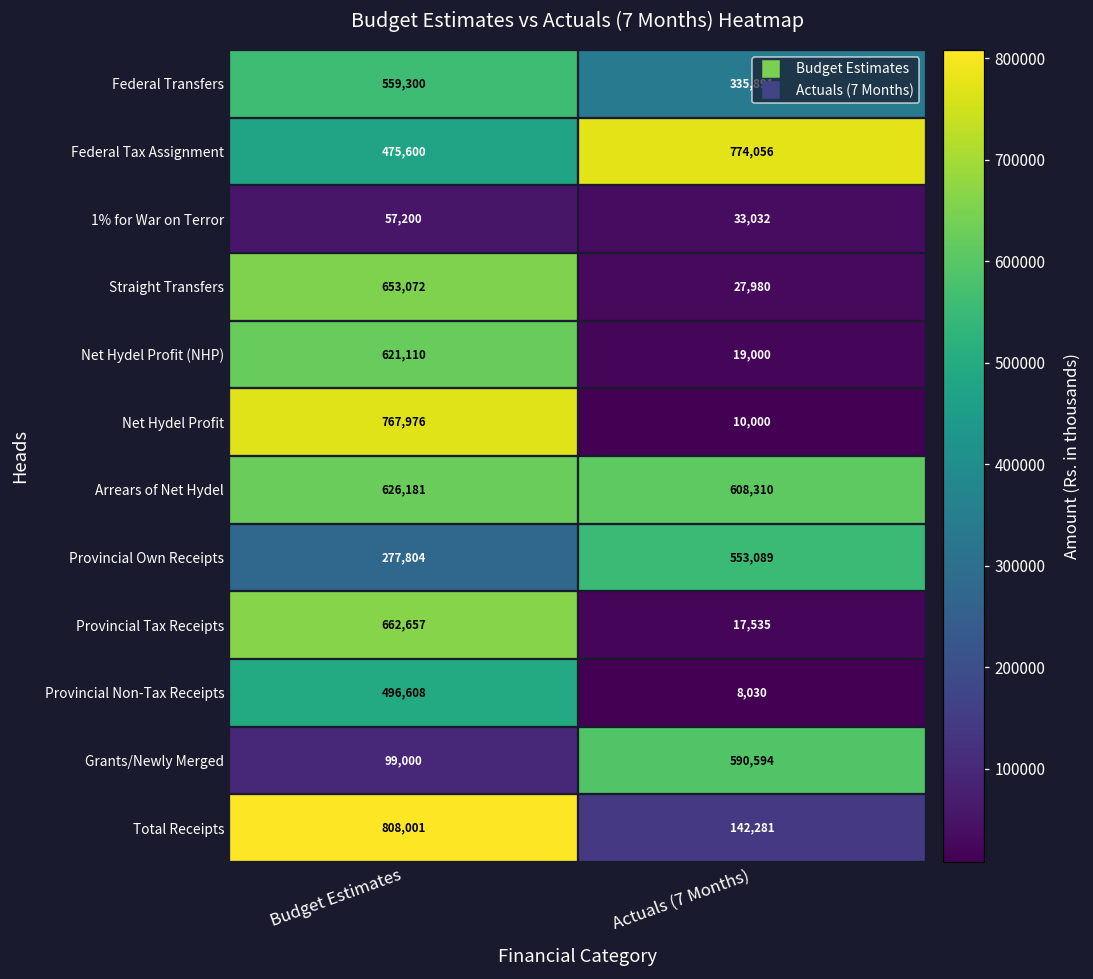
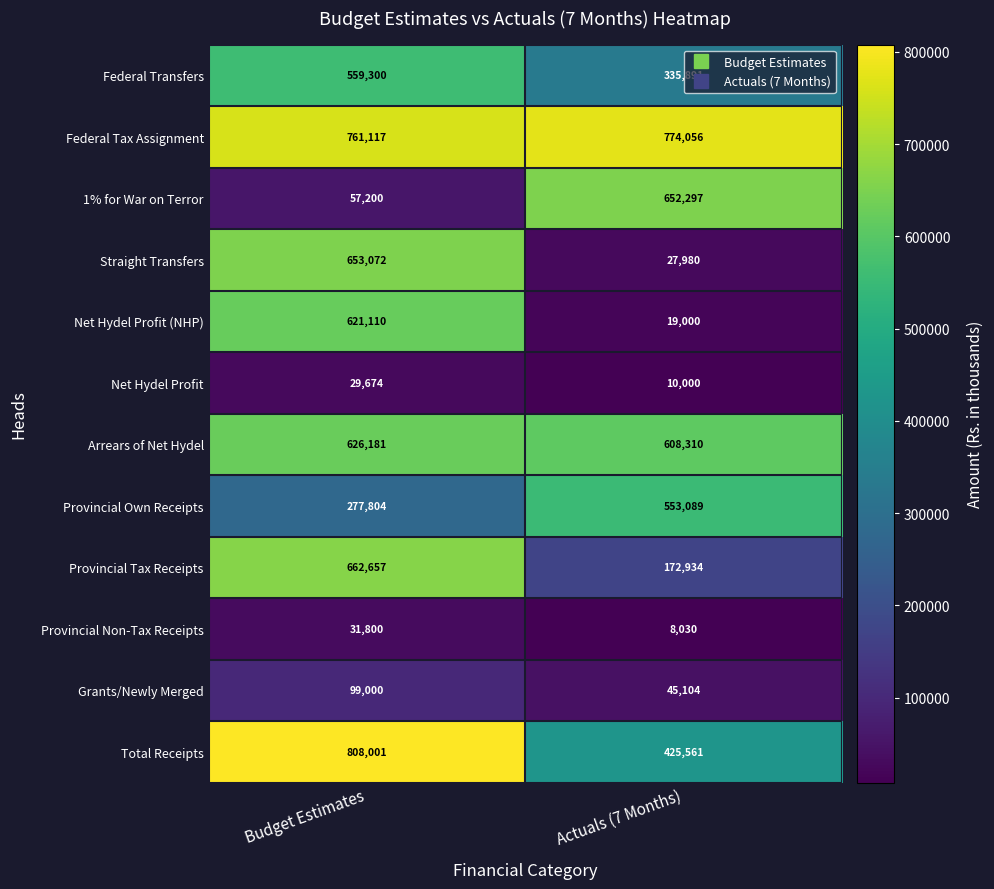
Federal Tax Assignment, Budget Estimates: 475,600 -> 761,117
1% for War on Terror, Actuals (7 Months): 33,032 -> 652,297
Net Hydel Profit, Budget Estimates: 767,976 -> 29,674
Provincial Tax Receipts, Actuals (7 Months): 17,535 -> 172,934
Provincial Non-Tax Receipts, Budget Estimates: 496,608 -> 31,800
Grants/Newly Merged, Actuals (7 Months): 590,594 -> 45,104
Total Receipts, Actuals (7 Months): 142,281 -> 425,561
